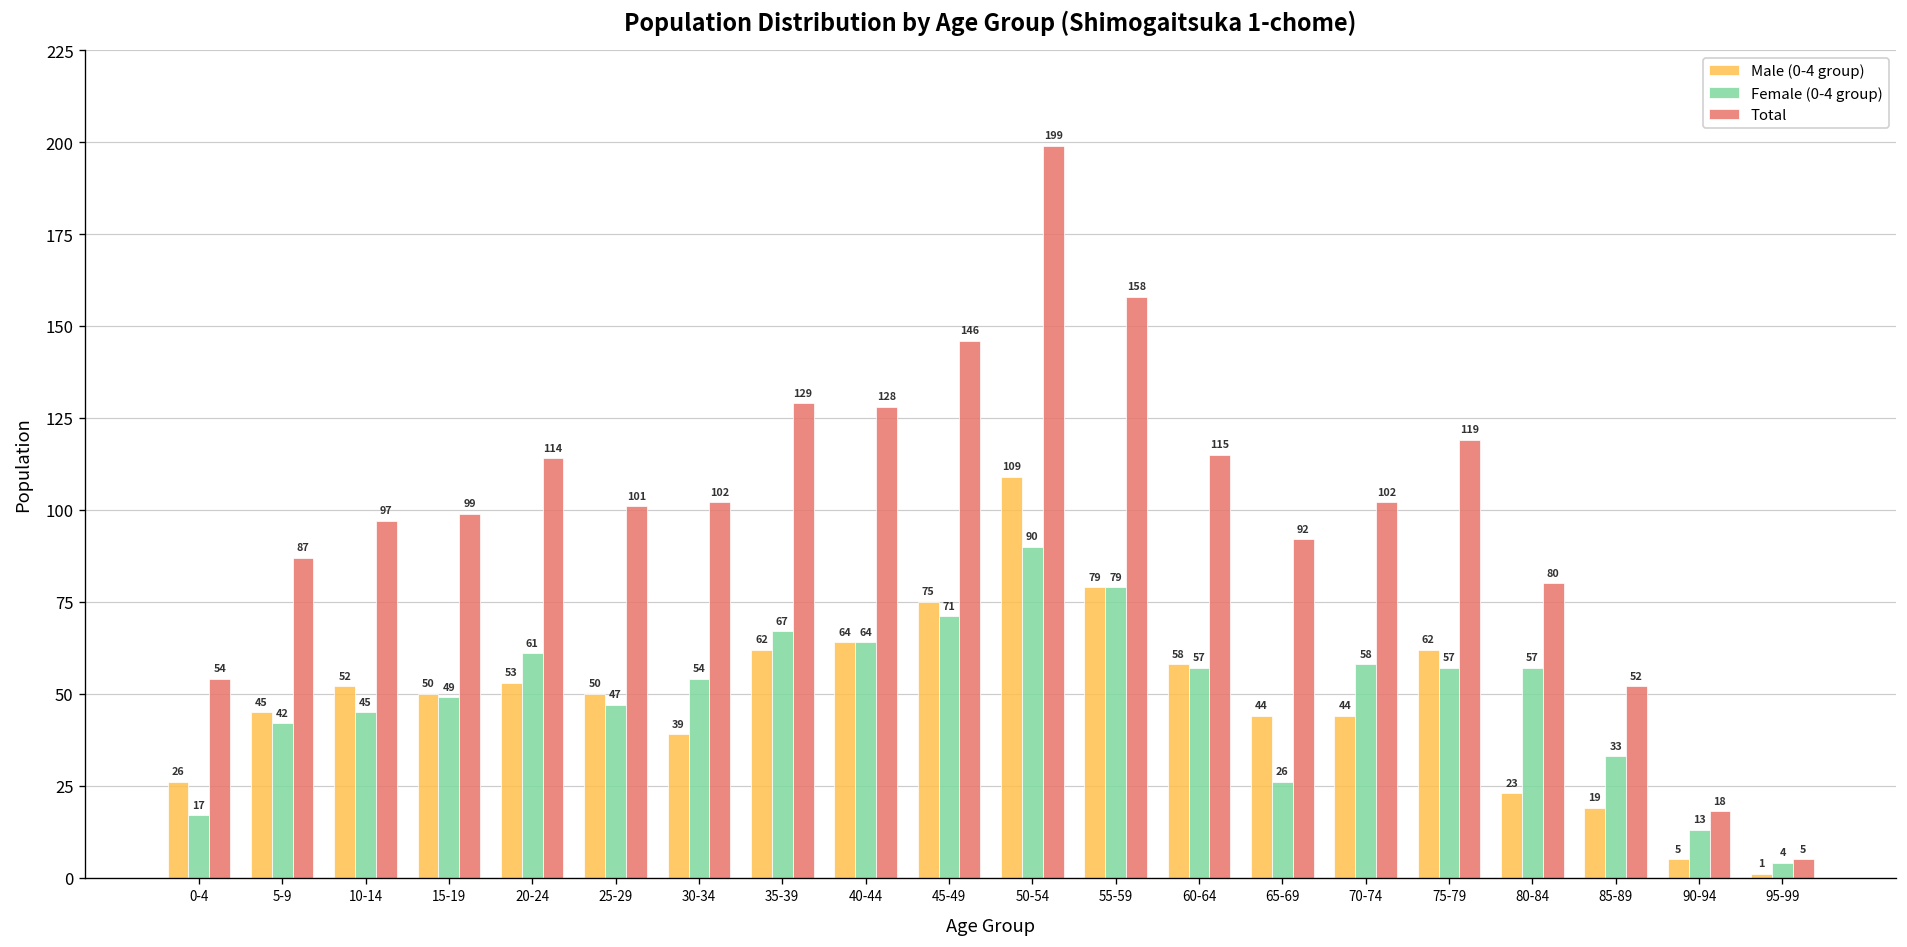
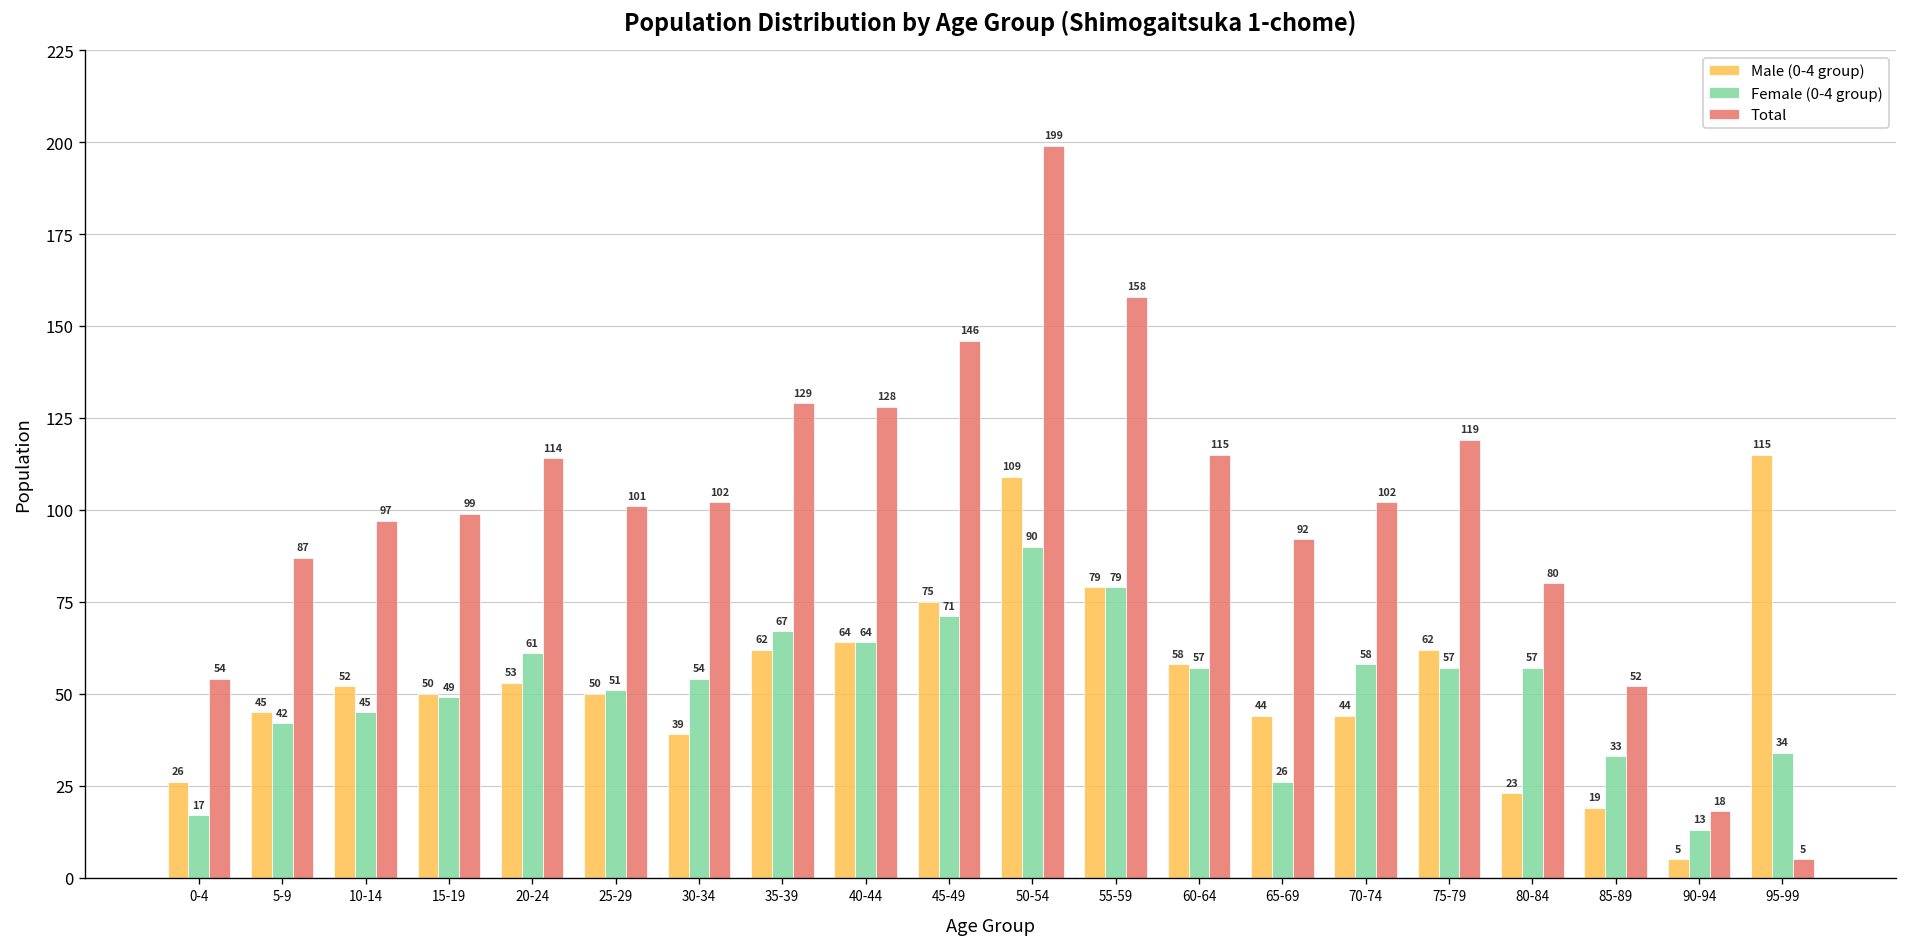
Female (0-4 group), 25-29: 47 -> 51
Male (0-4 group), 95-99: 1 -> 115
Female (0-4 group), 95-99: 4 -> 34
